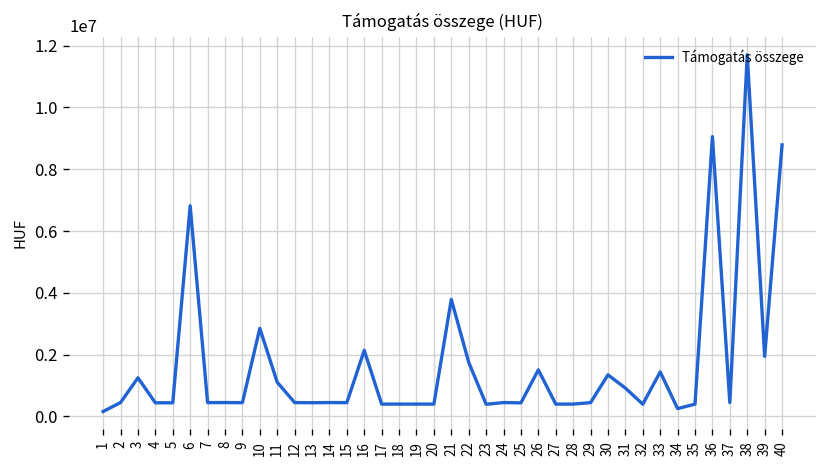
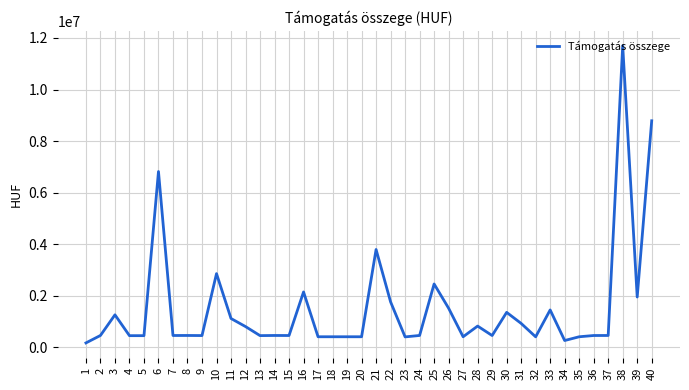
12: 400000 -> 800000
25: 400000 -> 2400000
28: 400000 -> 800000
36: 9100000 -> 400000
